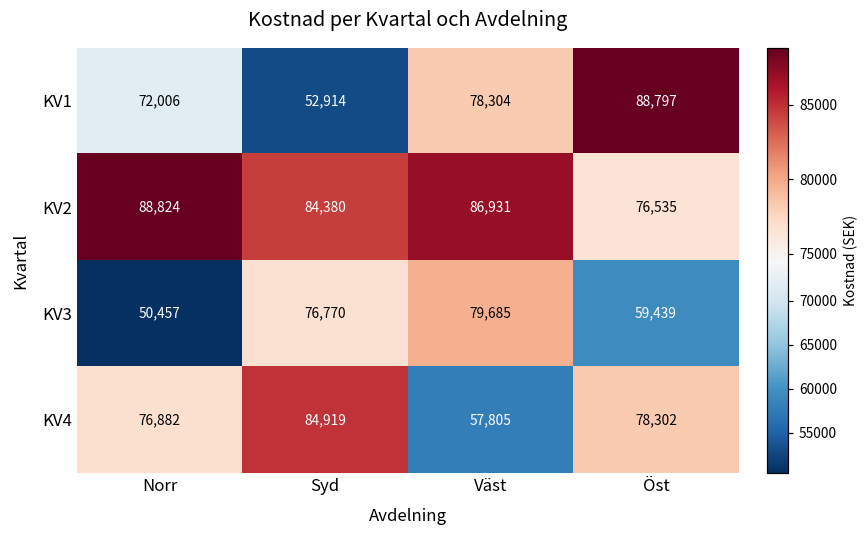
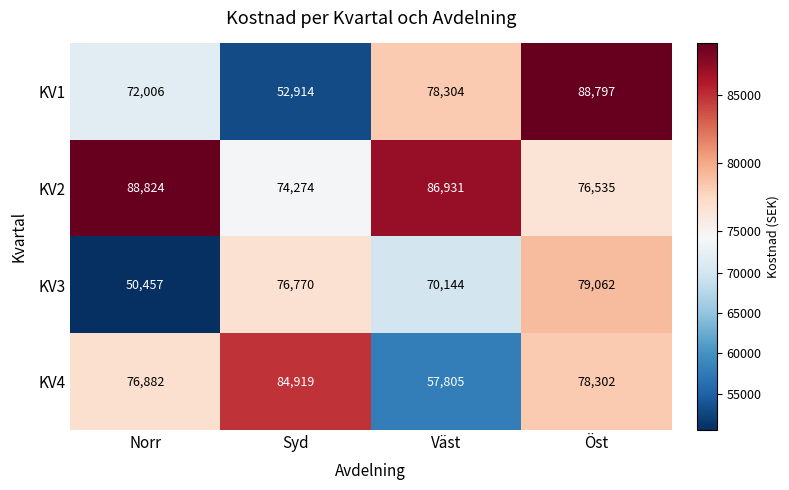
KV2, Syd: 84,380 -> 74,274
KV3, Väst: 79,685 -> 70,144
KV3, Öst: 59,439 -> 79,062
